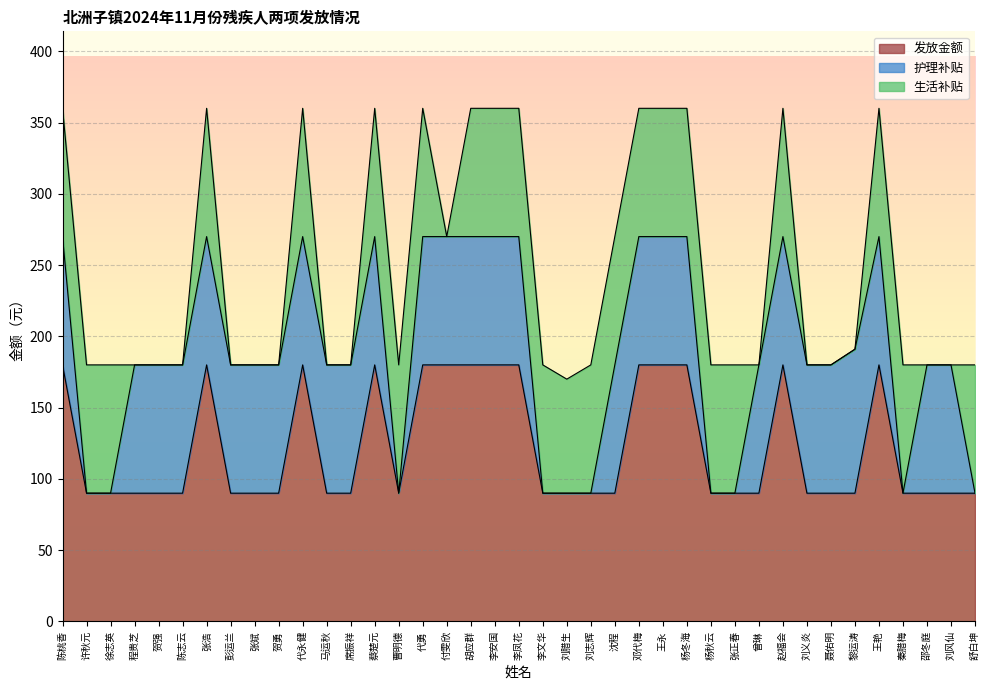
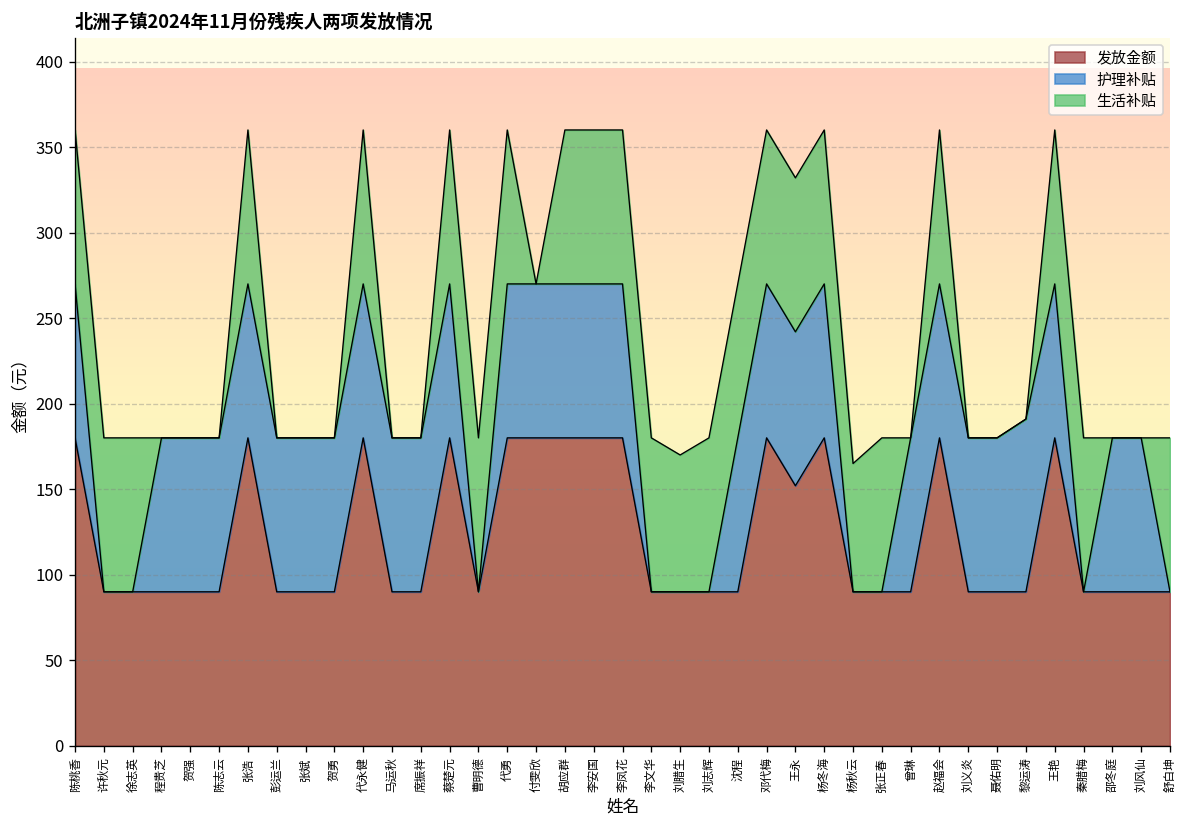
发放金额, 王永: 180 -> 152
生活补贴, 杨秋云: 90 -> 75
